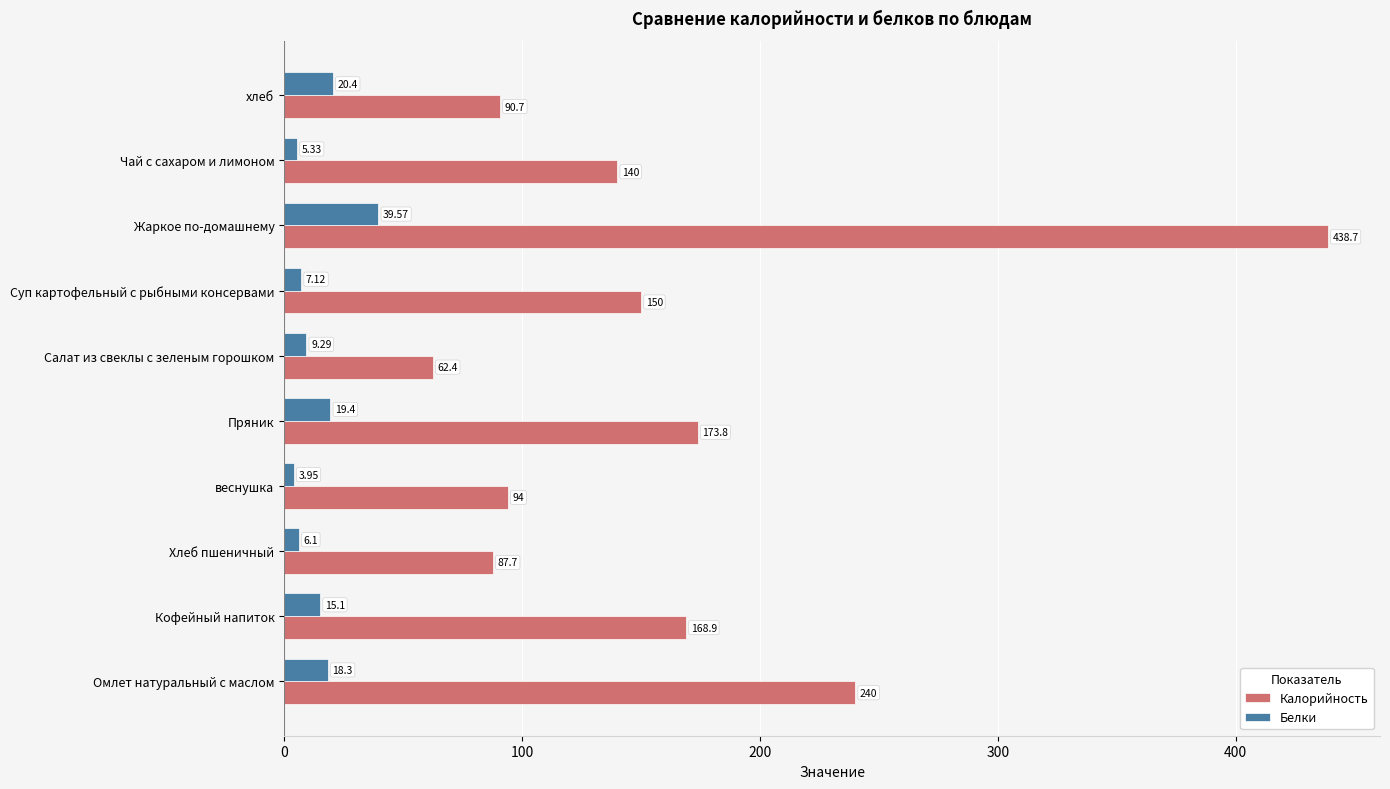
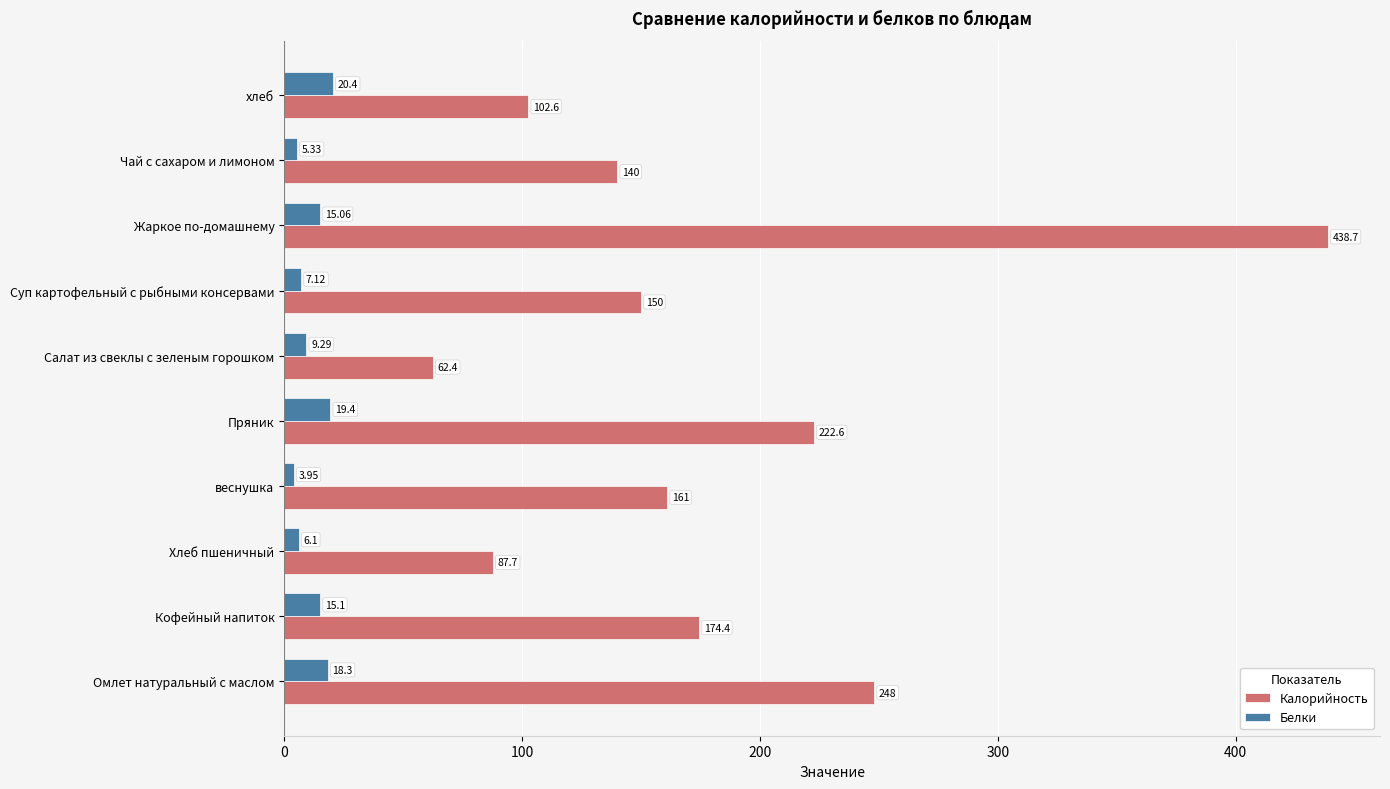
Калорийность, хлеб: 90.7 -> 102.6
Белки, Жаркое по-домашнему: 39.57 -> 15.06
Калорийность, Пряник: 173.8 -> 222.6
Калорийность, веснушка: 94 -> 161
Калорийность, Кофейный напиток: 168.9 -> 174.4
Калорийность, Омлет натуральный с маслом: 240 -> 248
